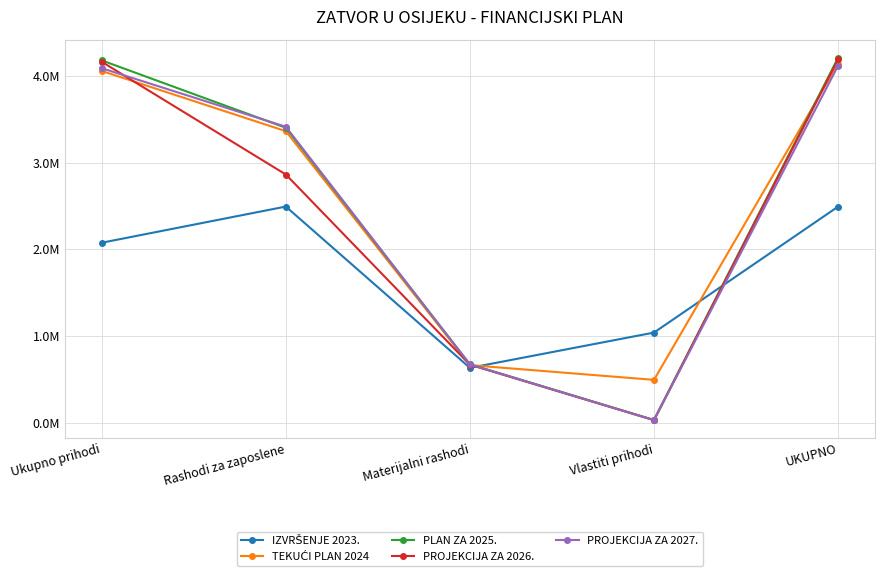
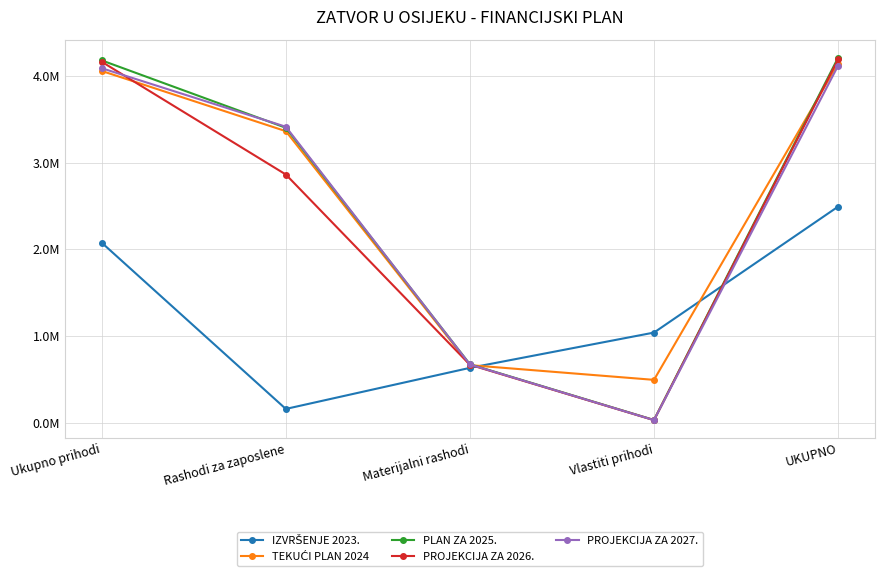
IZVRŠENJE 2023., Rashodi za zaposlene: 2500000 -> 200000
